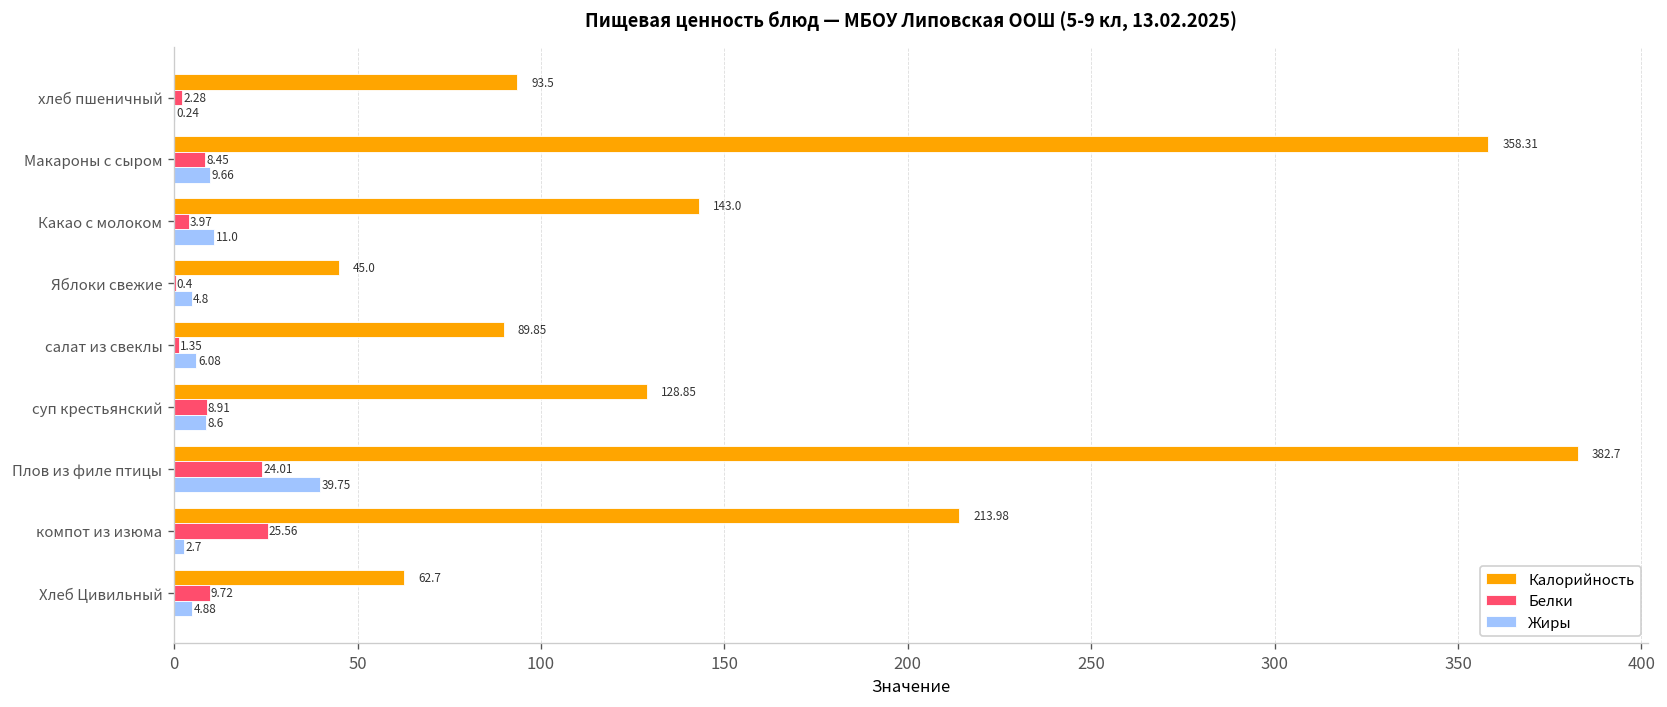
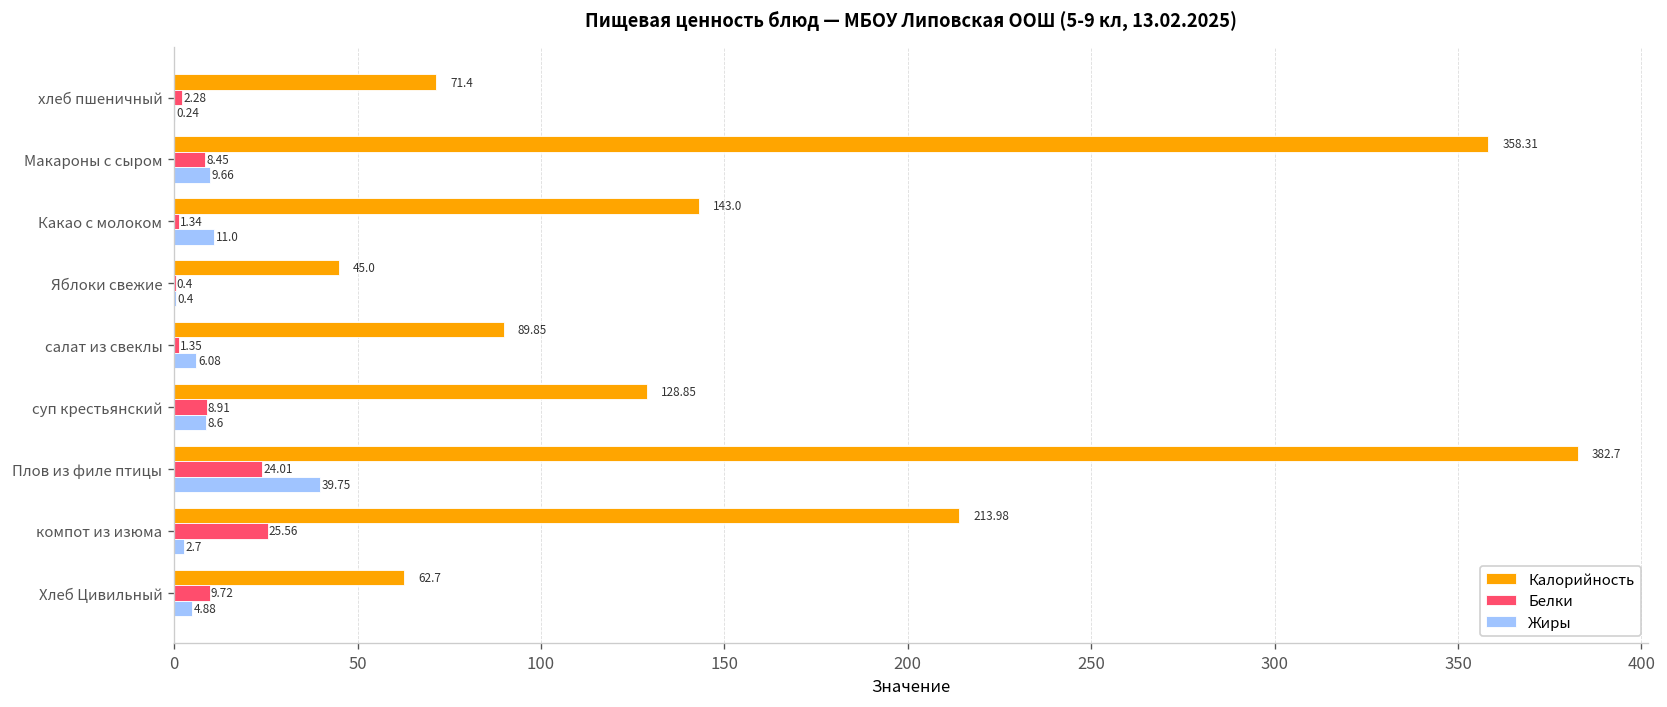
Калорийность, хлеб пшеничный: 93.5 -> 71.4
Белки, Какао с молоком: 3.97 -> 1.34
Жиры, Яблоки свежие: 4.8 -> 0.4
